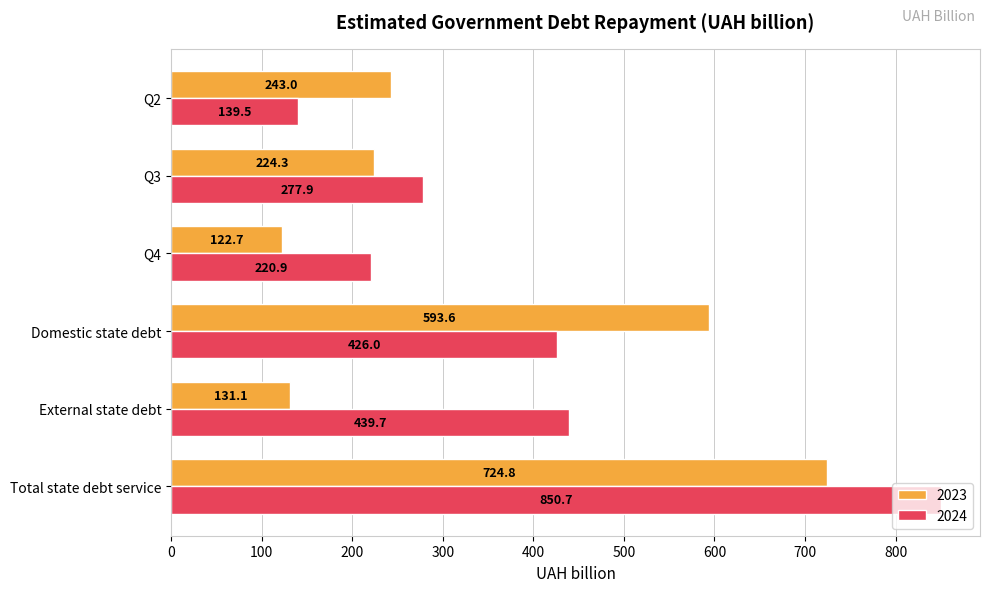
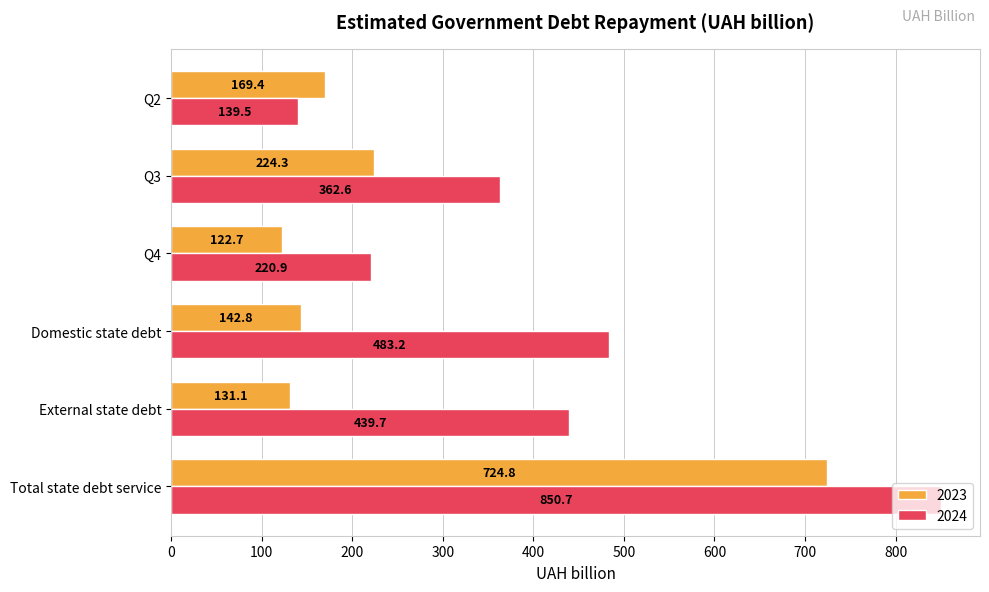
2023, Q2: 243.0 -> 169.4
2024, Q3: 277.9 -> 362.6
2023, Domestic state debt: 593.6 -> 142.8
2024, Domestic state debt: 426.0 -> 483.2
